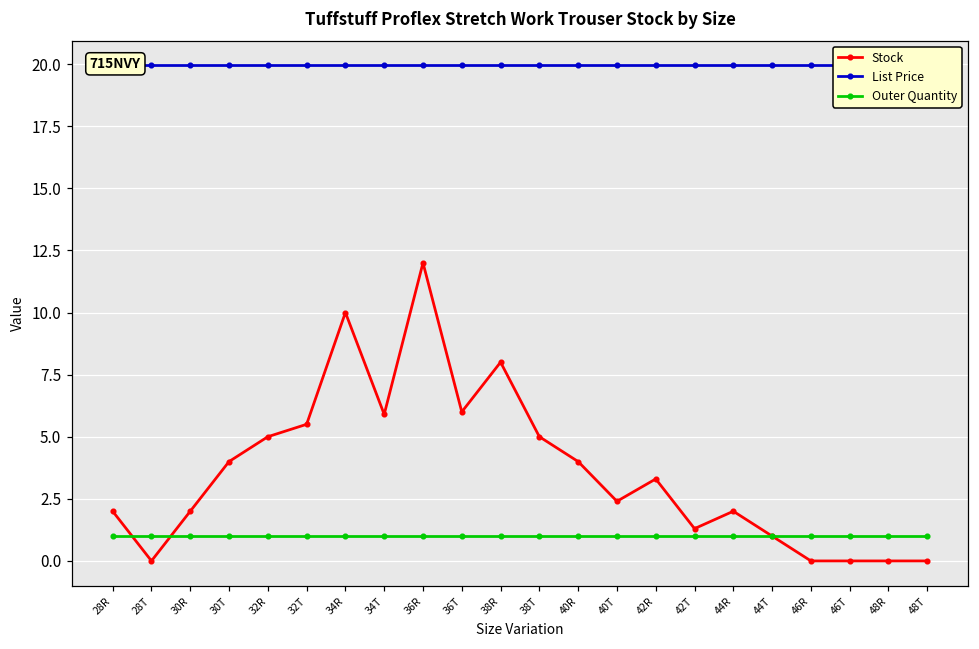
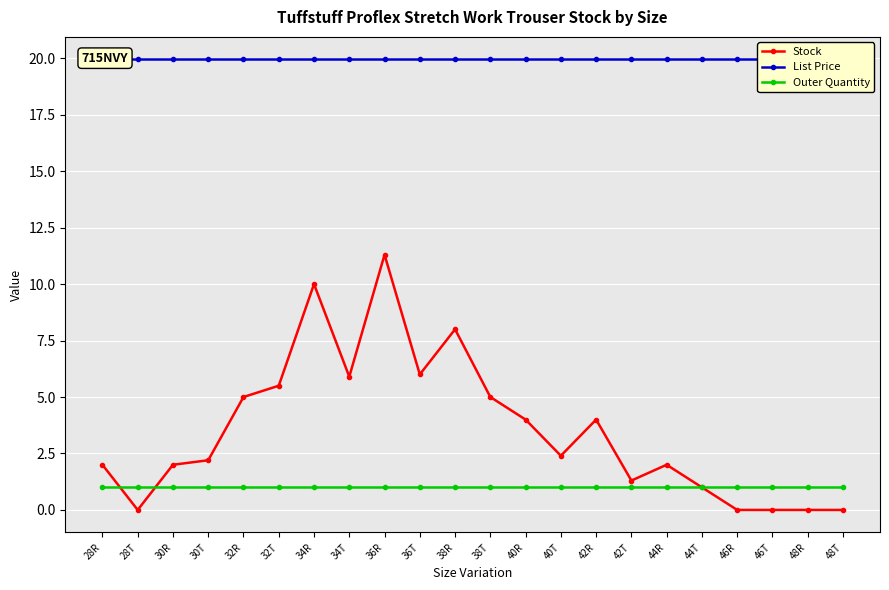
Stock, 30T: 4.0 -> 2.2
Stock, 36R: 12.0 -> 11.3
Stock, 42R: 3.3 -> 4.0
